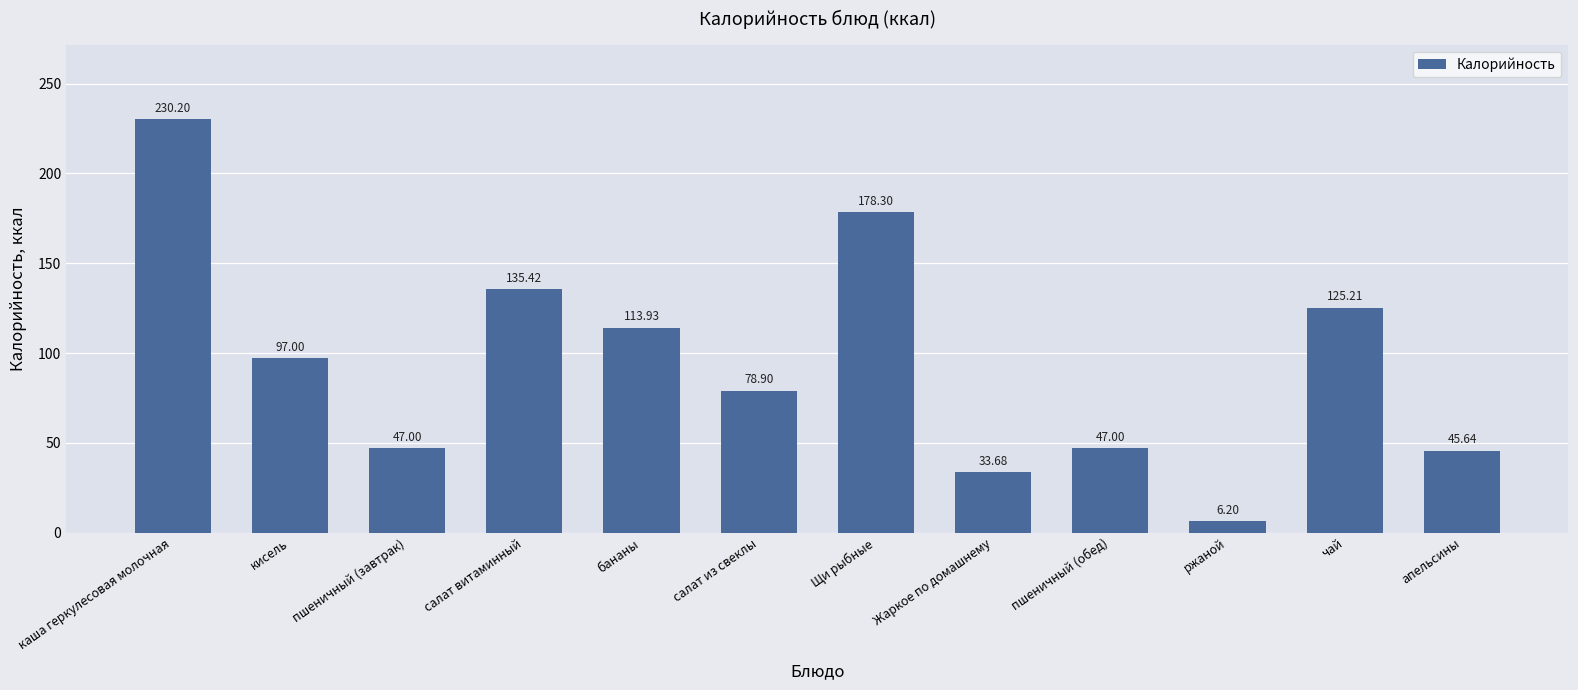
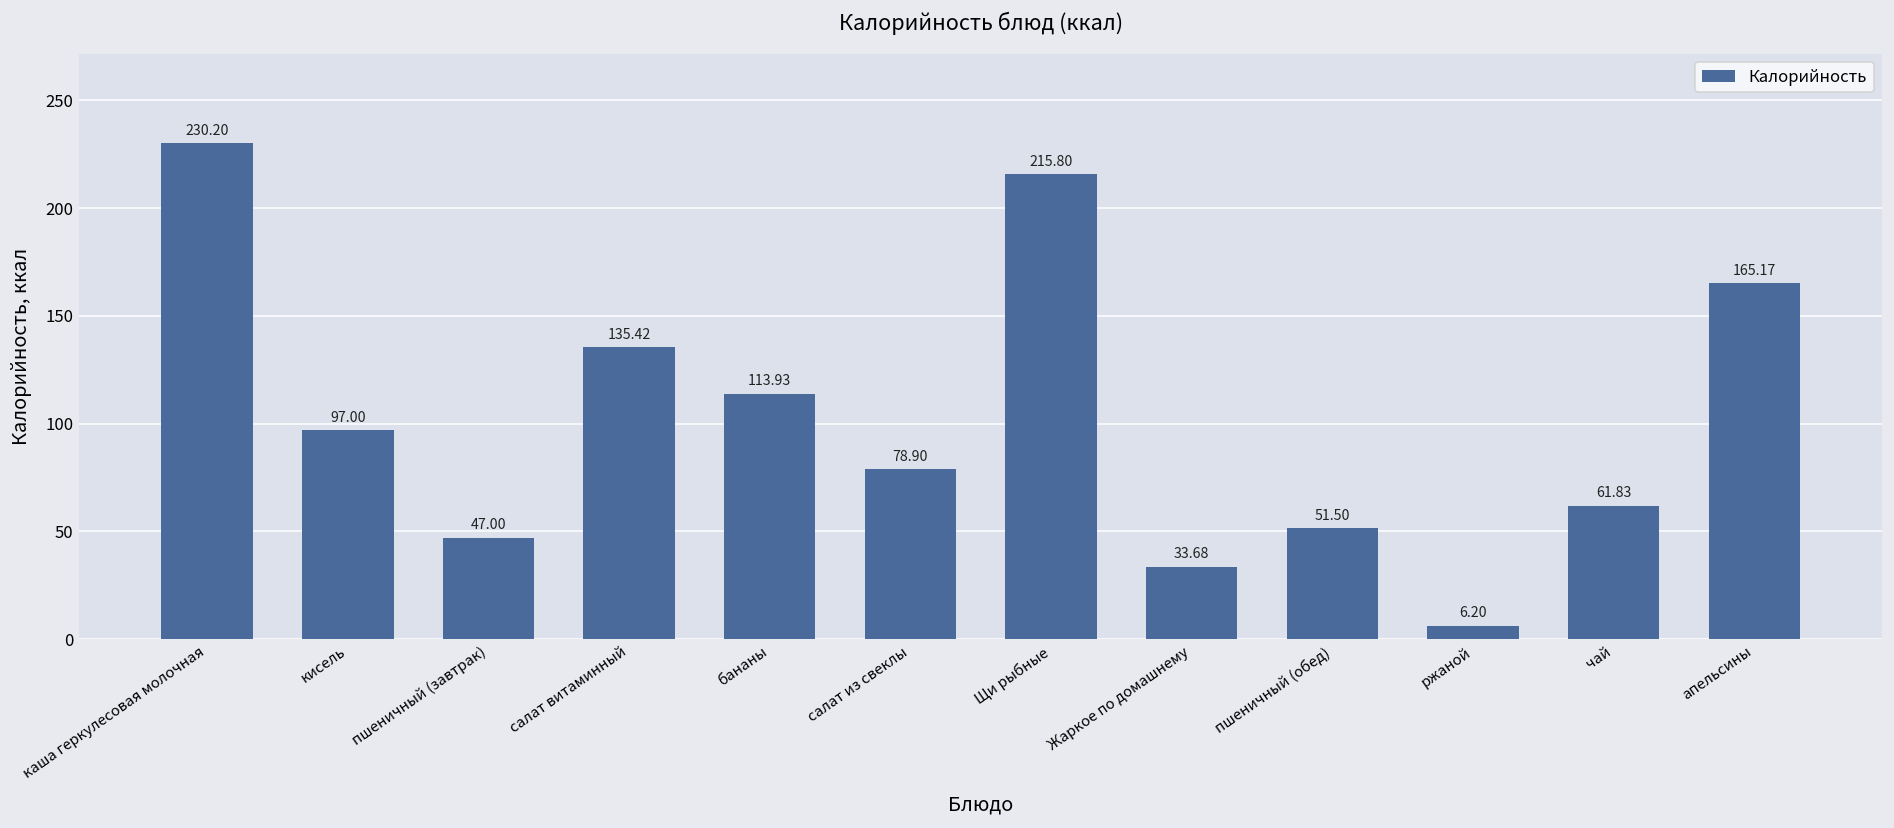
Щи рыбные: 178.30 -> 215.80
пшеничный (обед): 47.00 -> 51.50
чай: 125.21 -> 61.83
апельсины: 45.64 -> 165.17
